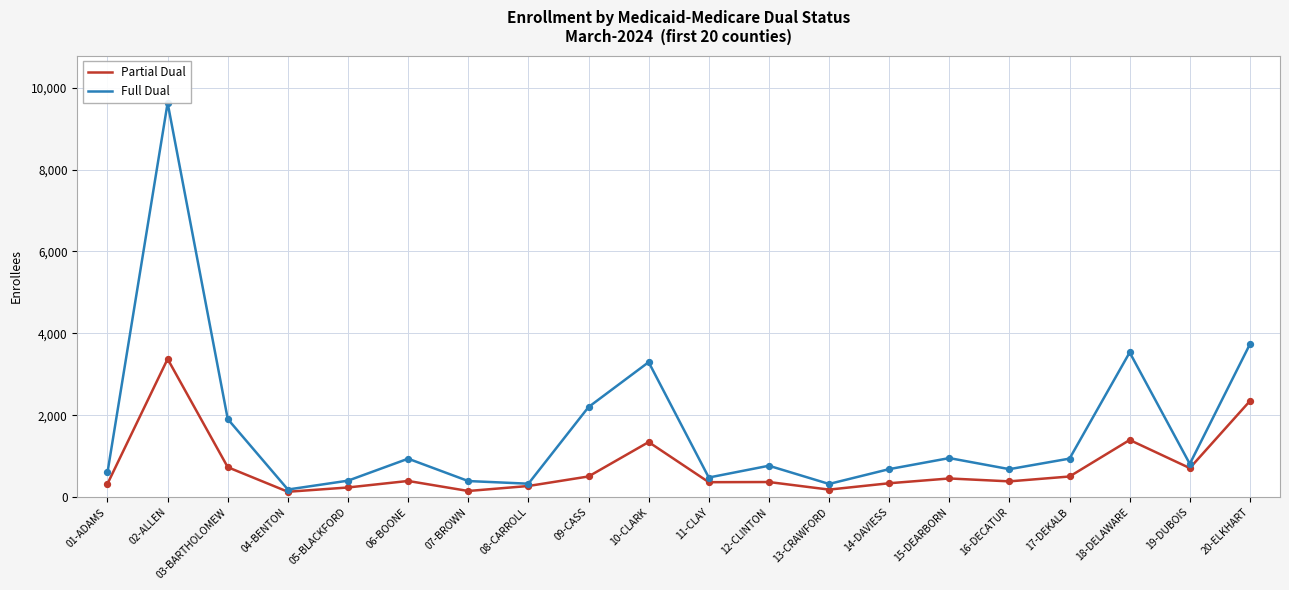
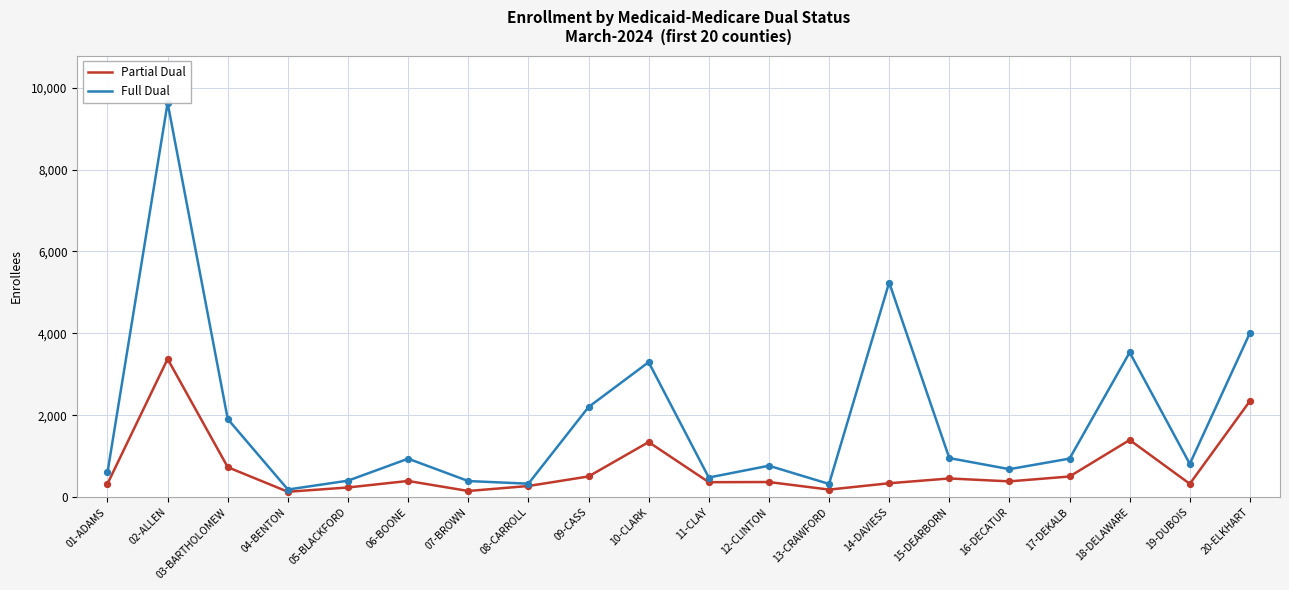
Full Dual, 14-DAVIESS: 700 -> 5,200
Partial Dual, 19-DUBOIS: 700 -> 300
Full Dual, 20-ELKHART: 3,700 -> 4,000
